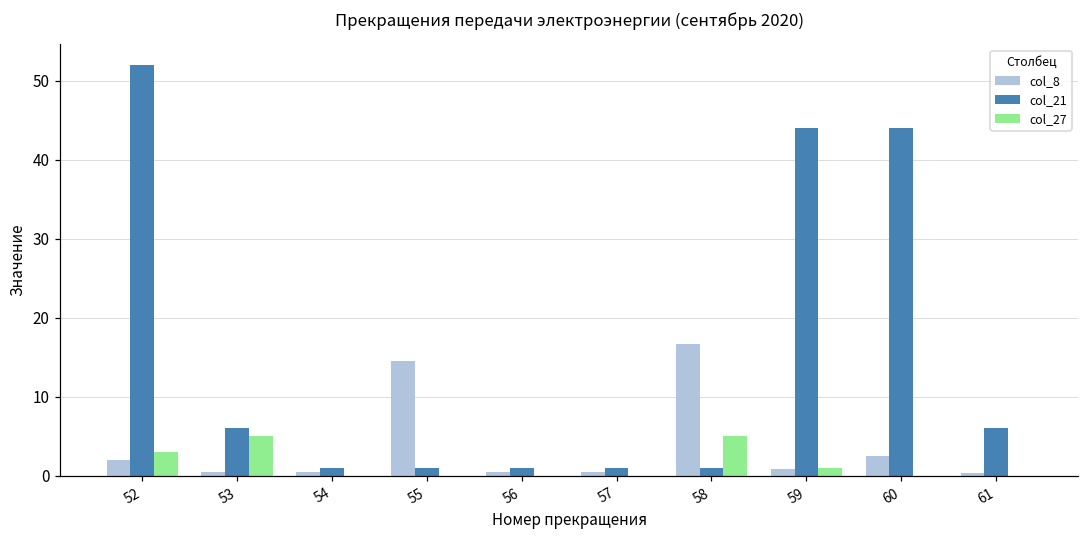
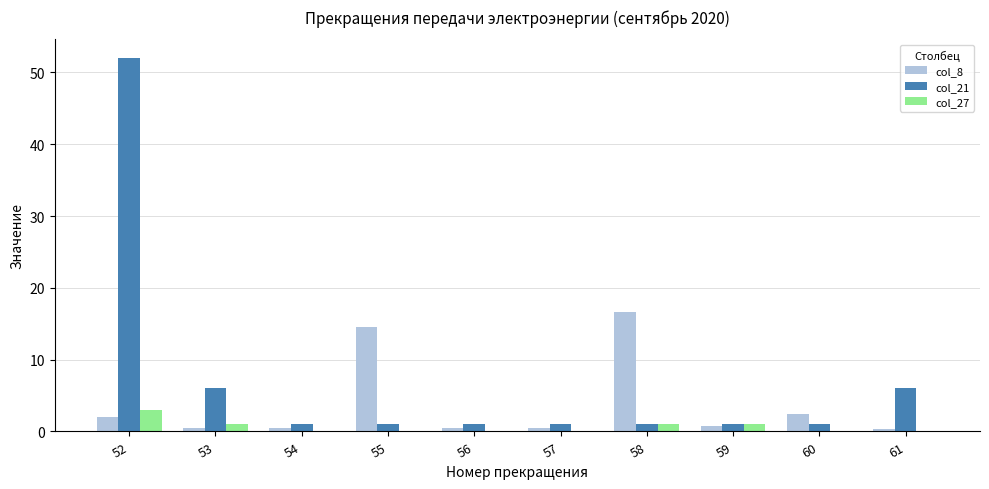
col_27, 53: 5 -> 1
col_27, 58: 5 -> 1
col_21, 59: 44 -> 1
col_21, 60: 44 -> 1
